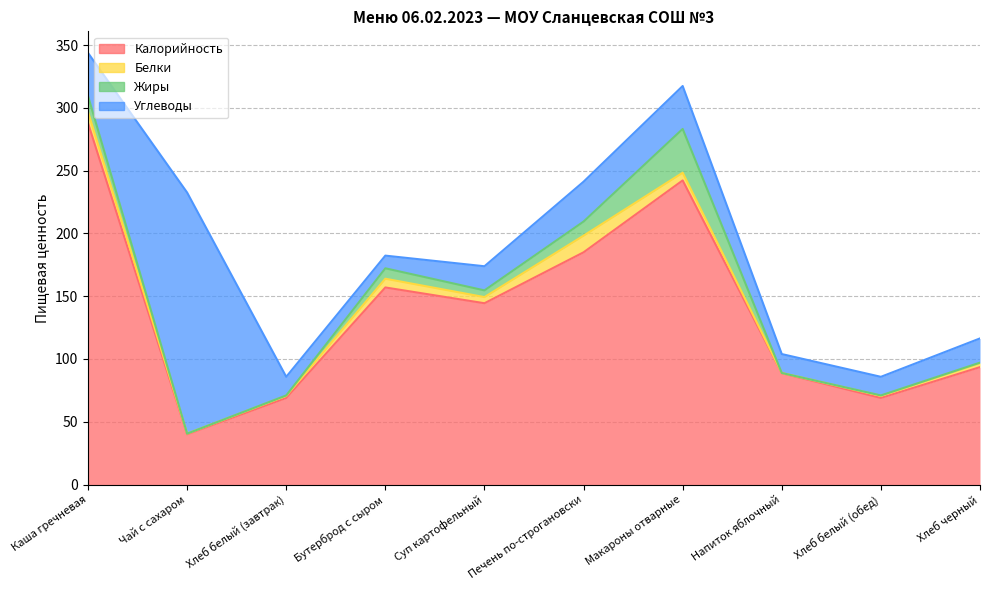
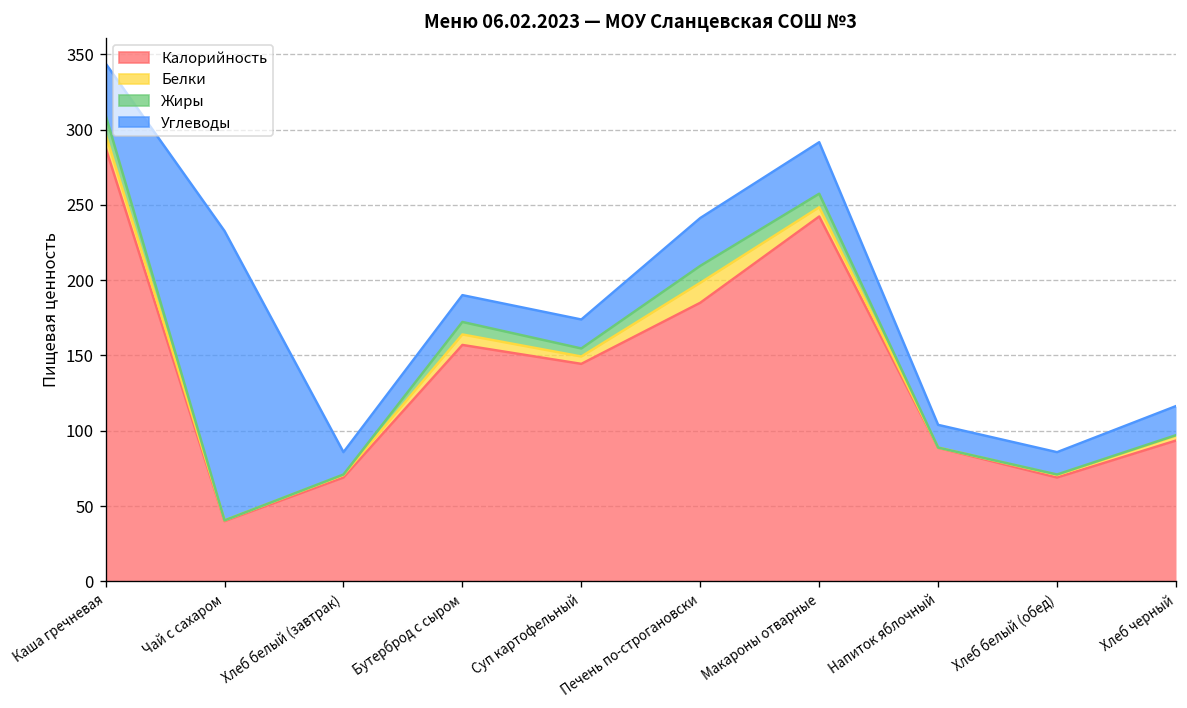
Углеводы, Бутерброд с сыром: 10 -> 18
Жиры, Макароны отварные: 35 -> 9
